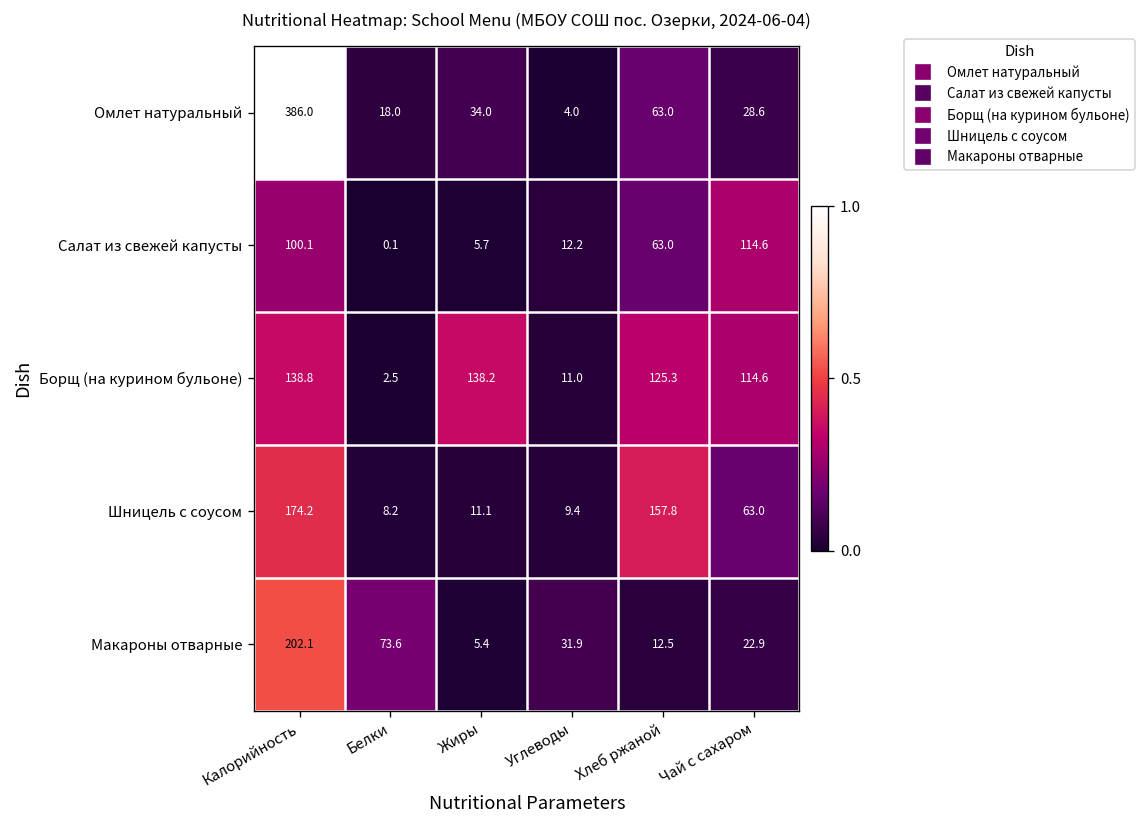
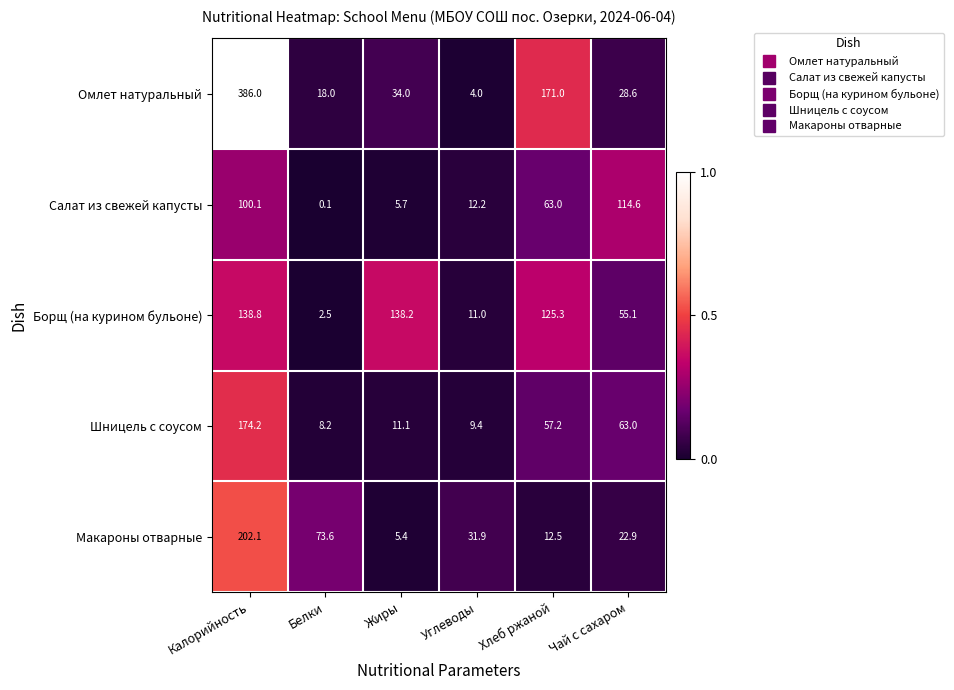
Омлет натуральный, Хлеб ржаной: 63.0 -> 171.0
Борщ (на курином бульоне), Чай с сахаром: 114.6 -> 55.1
Шницель с соусом, Хлеб ржаной: 157.8 -> 57.2
